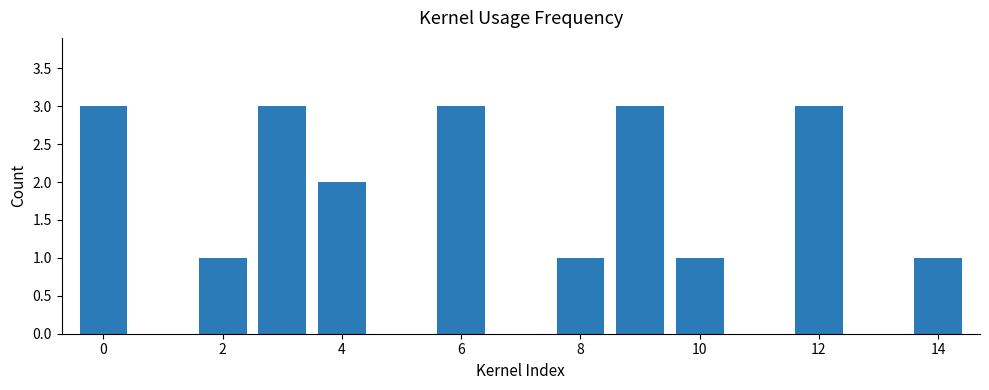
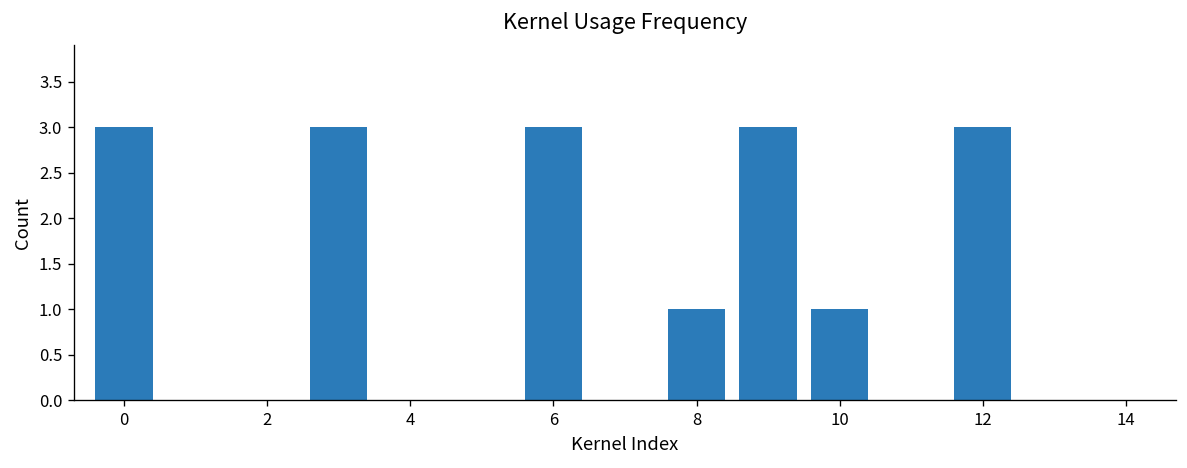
2: 1 -> 0
4: 2 -> 0
14: 1 -> 0
